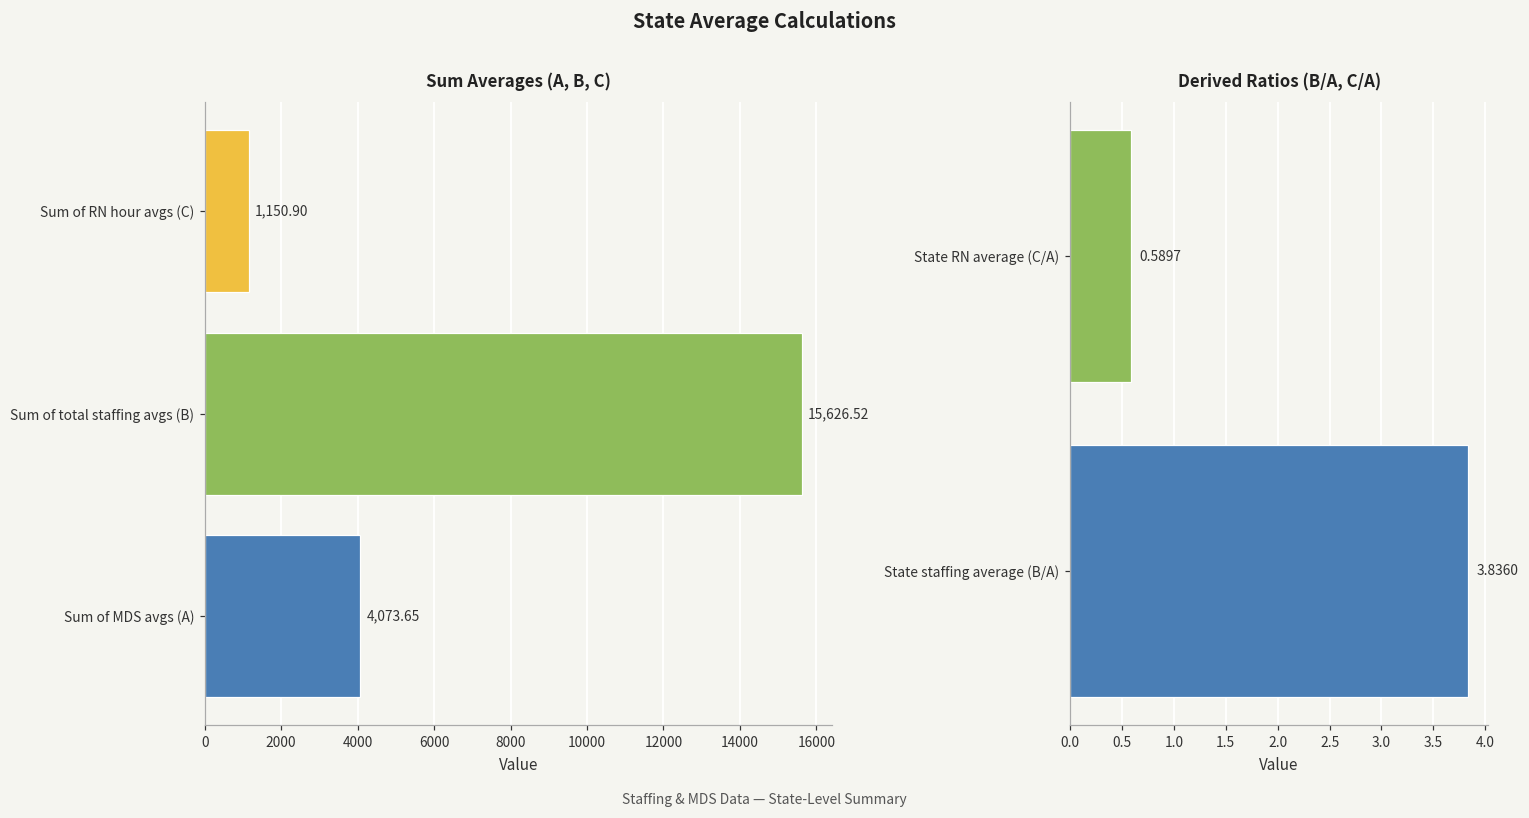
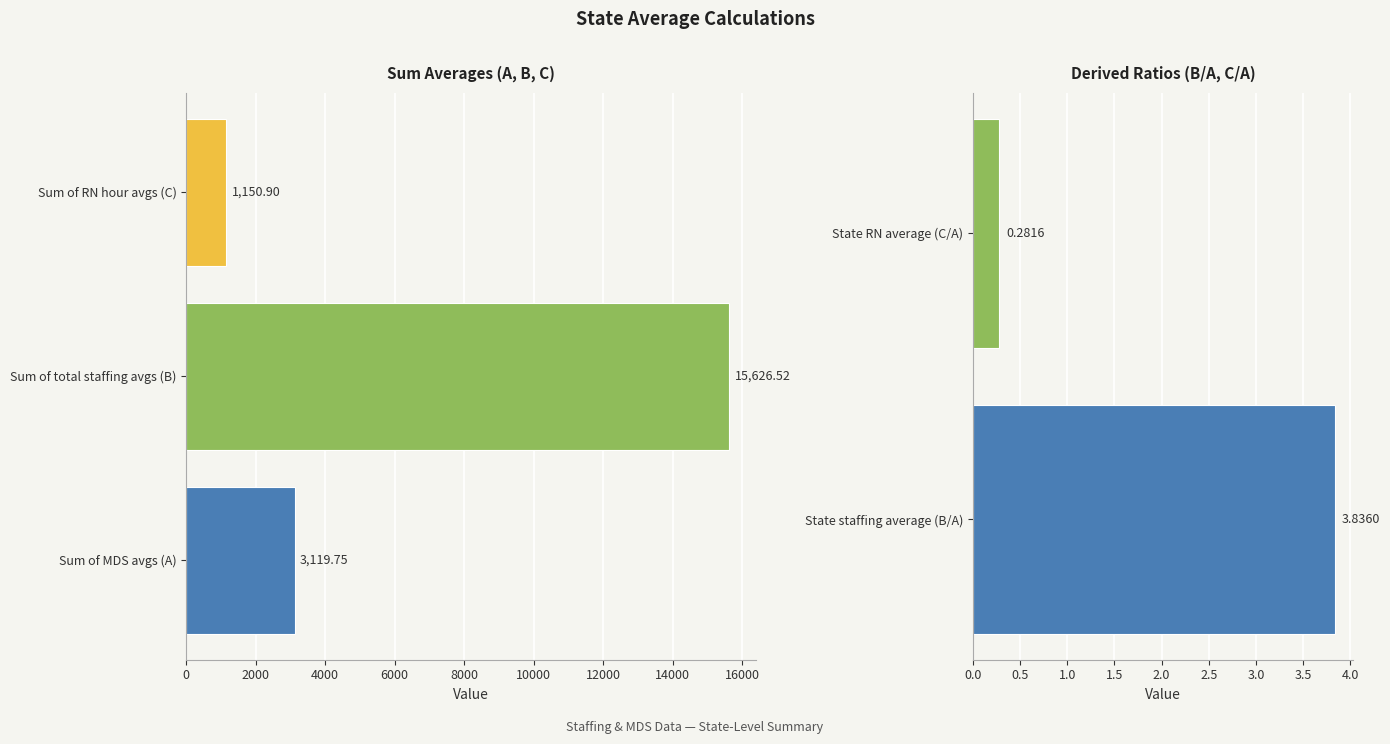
Sum Averages (A, B, C), Sum of MDS avgs (A): 4,073.65 -> 3,119.75
Derived Ratios (B/A, C/A), State RN average (C/A): 0.5897 -> 0.2816
